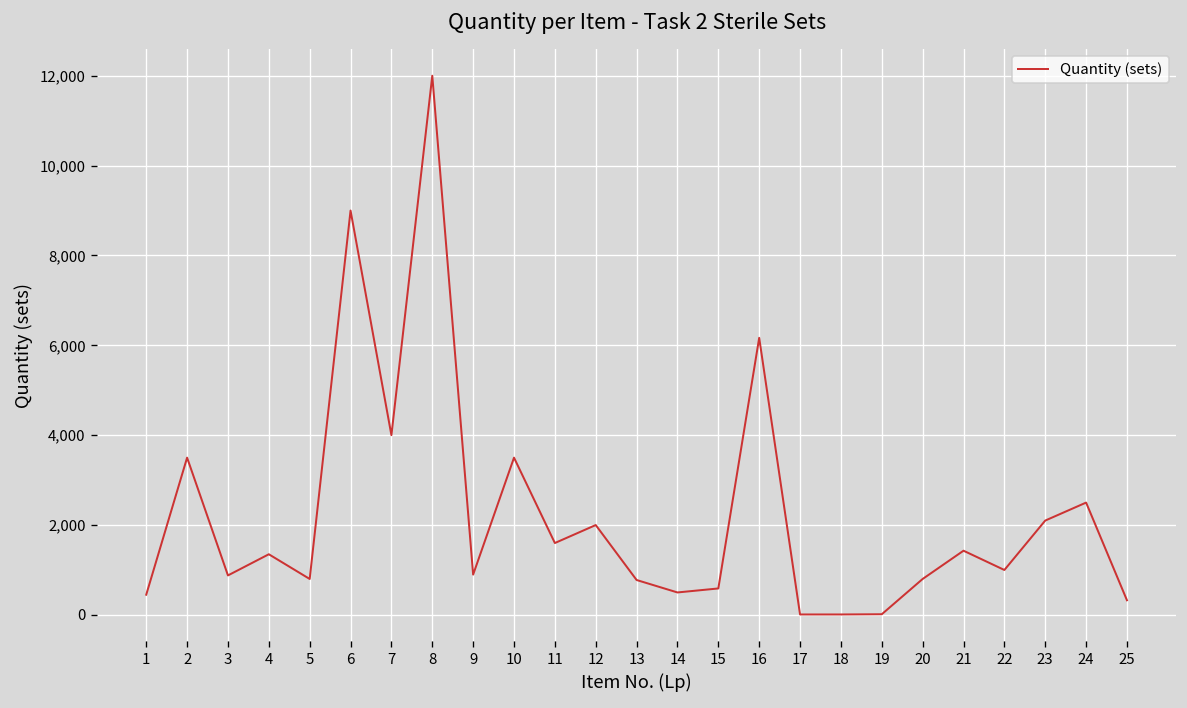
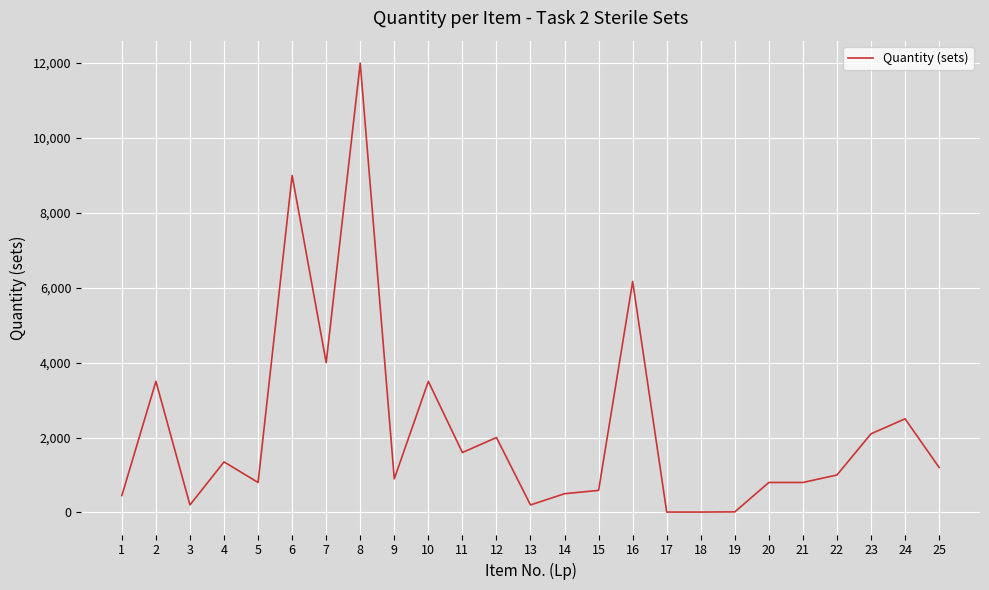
3: 900 -> 200
13: 800 -> 200
21: 1,400 -> 800
25: 300 -> 1,200
